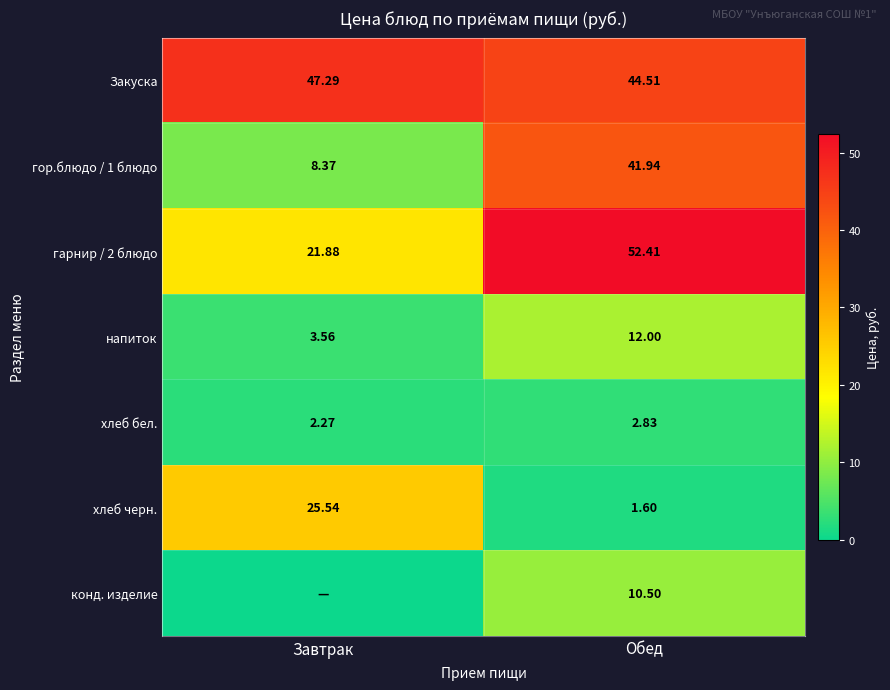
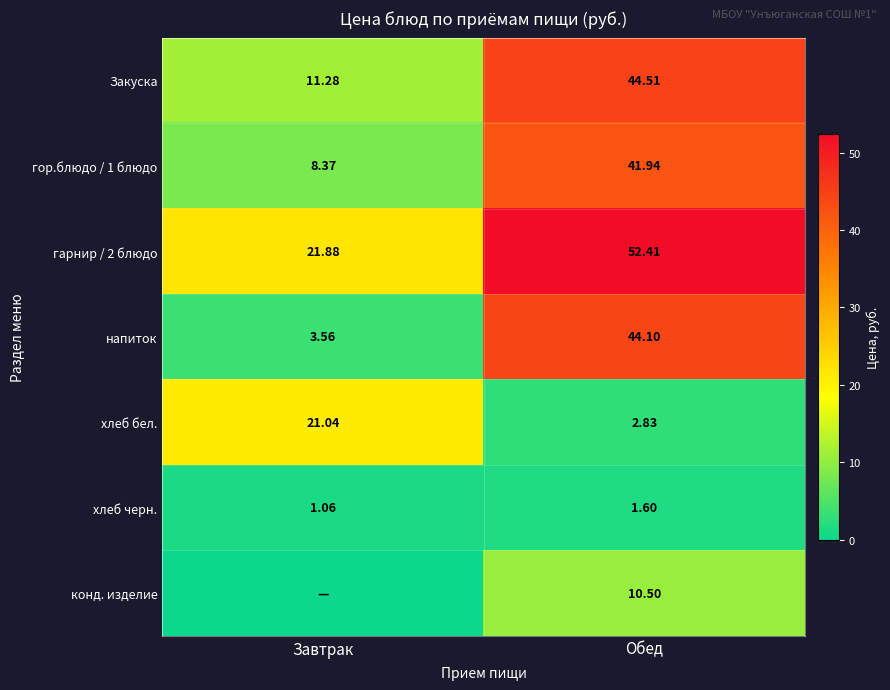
Закуска, Завтрак: 47.29 -> 11.28
напиток, Обед: 12.00 -> 44.10
хлеб бел., Завтрак: 2.27 -> 21.04
хлеб черн., Завтрак: 25.54 -> 1.06
